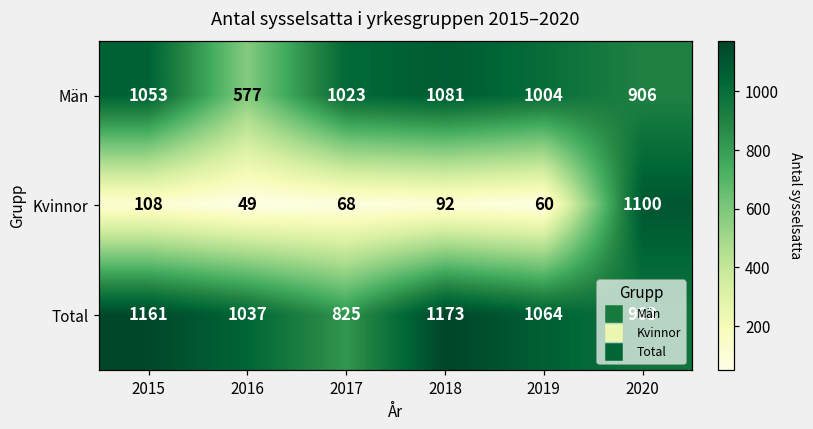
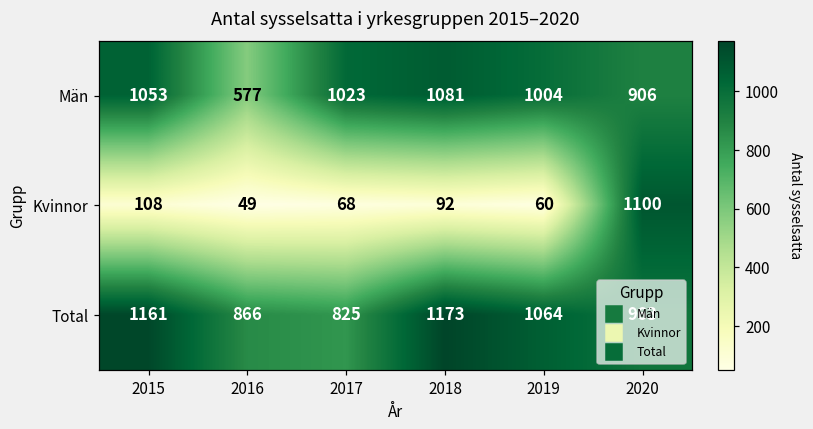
Total, 2016: 1037 -> 866
